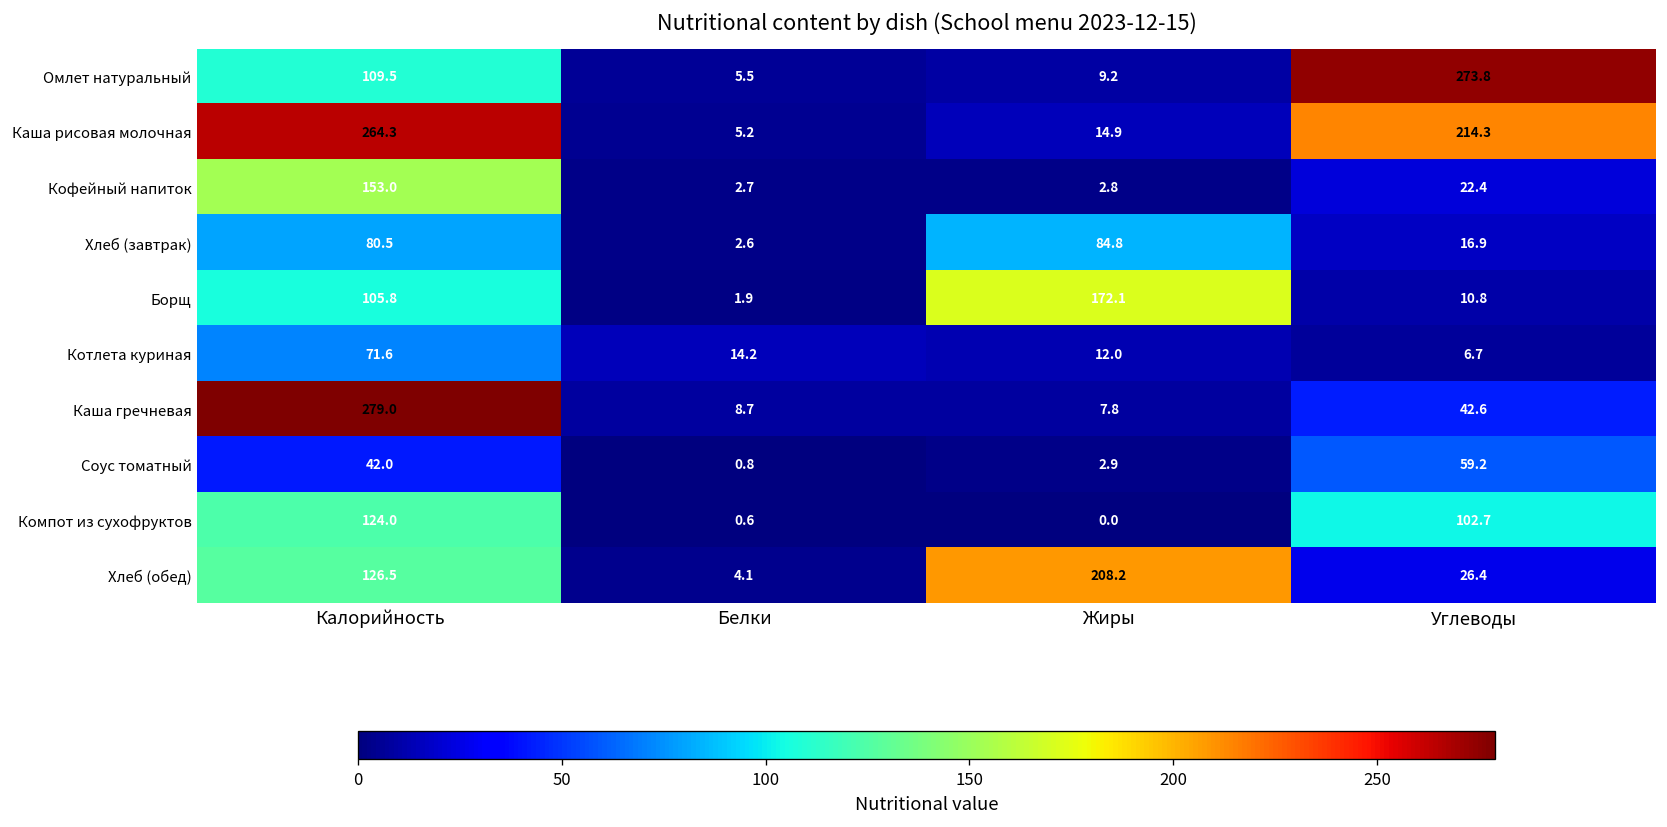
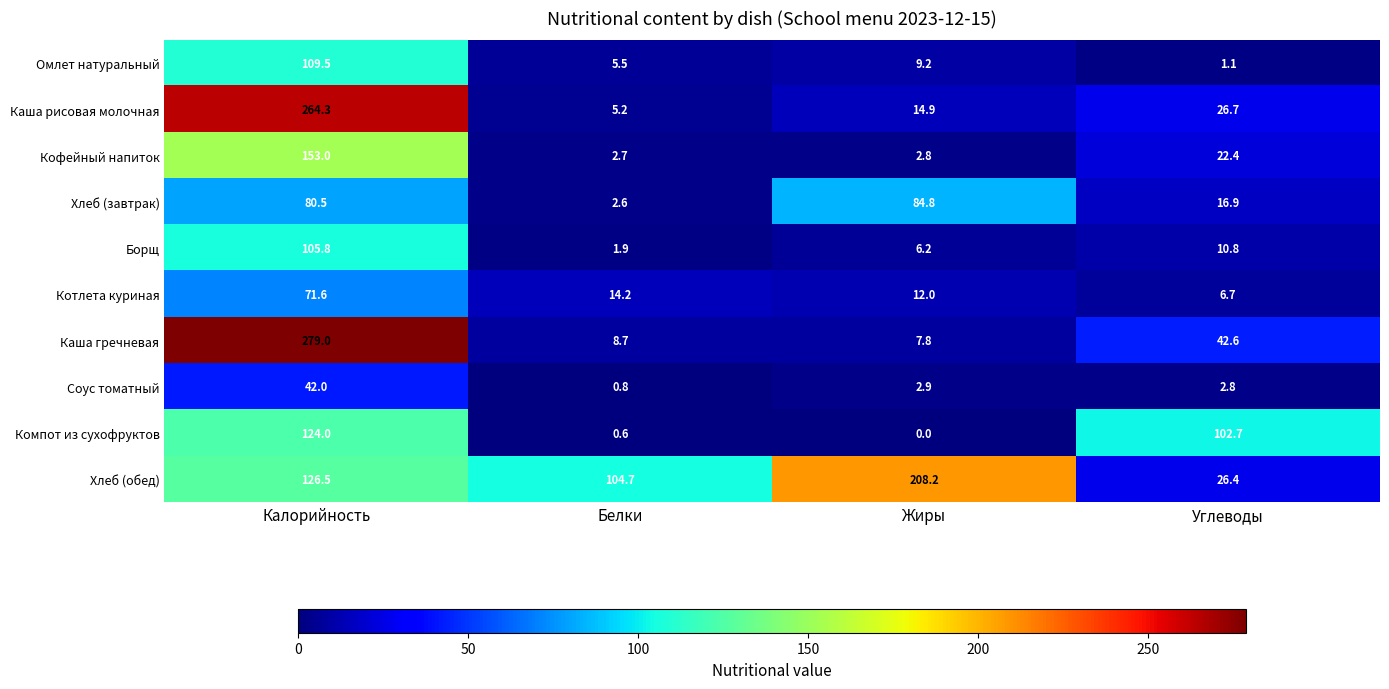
Омлет натуральный, Углеводы: 273.8 -> 1.1
Каша рисовая молочная, Углеводы: 214.3 -> 26.7
Борщ, Жиры: 172.1 -> 6.2
Соус томатный, Углеводы: 59.2 -> 2.8
Хлеб (обед), Белки: 4.1 -> 104.7
